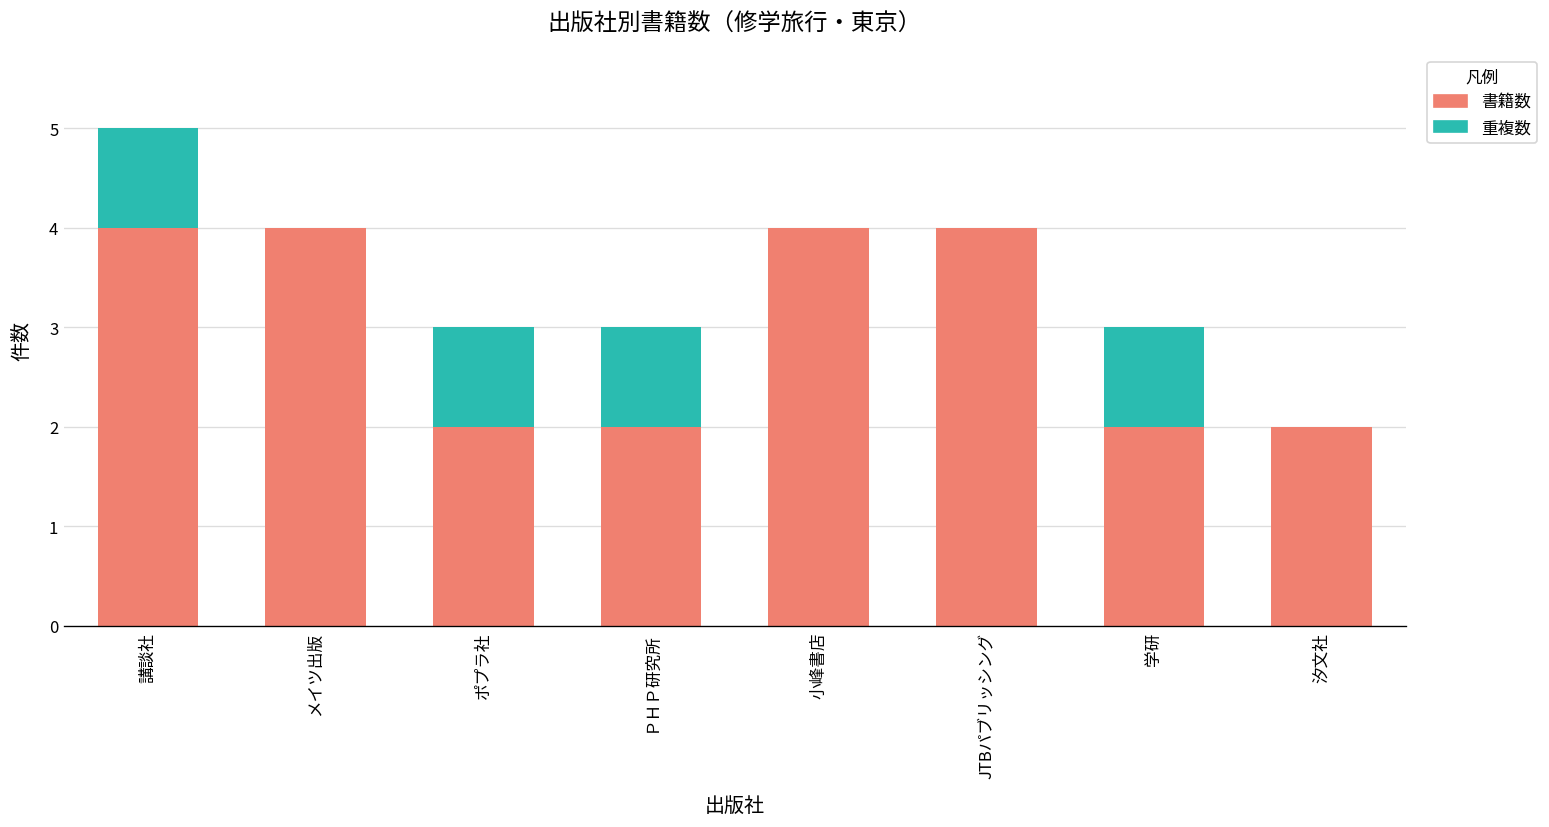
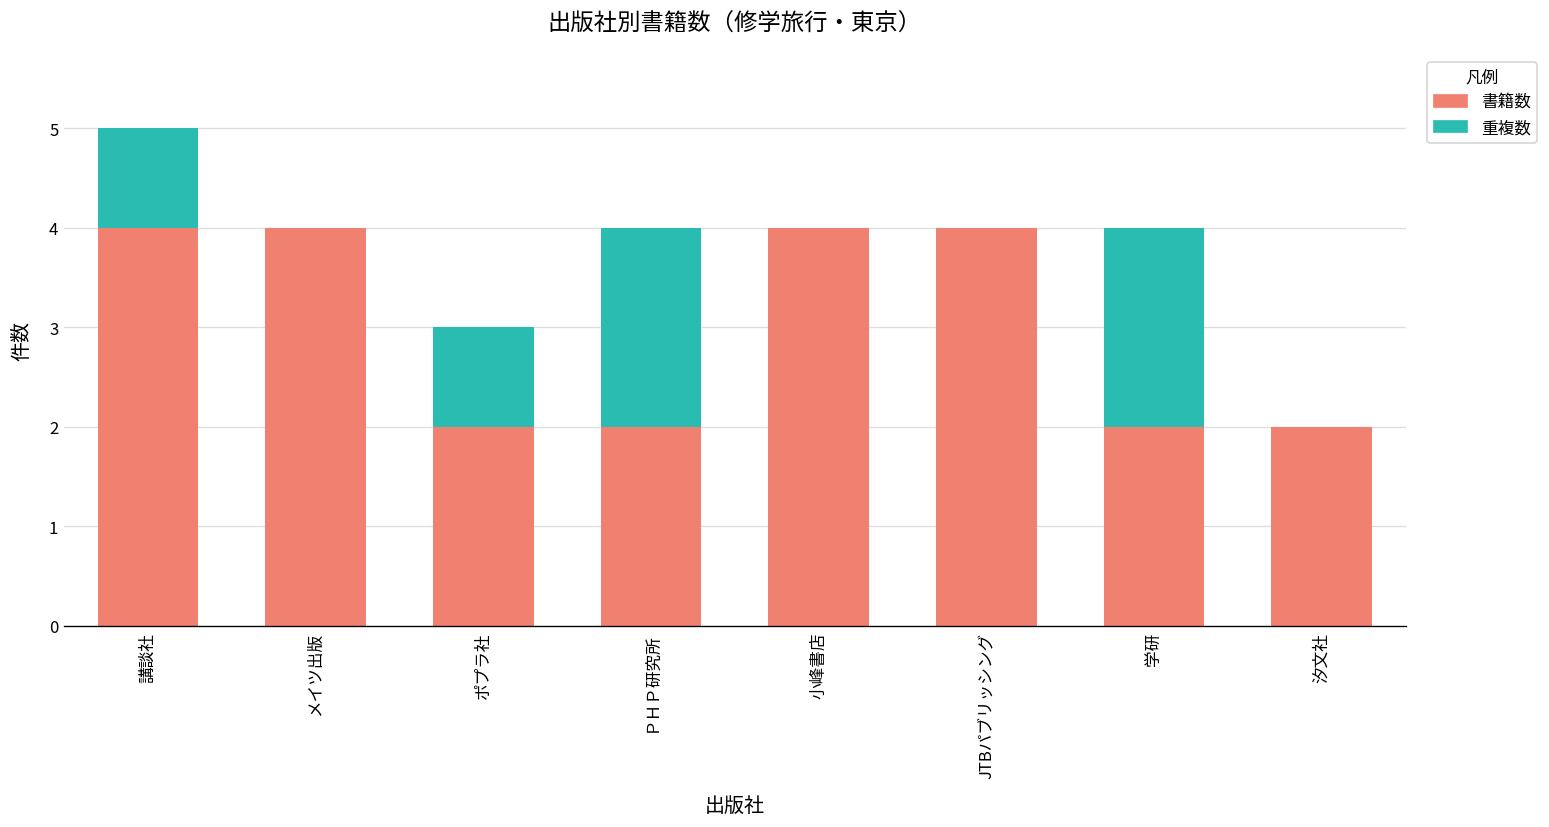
重複数, ＰＨＰ研究所: 1 -> 2
重複数, 学研: 1 -> 2
